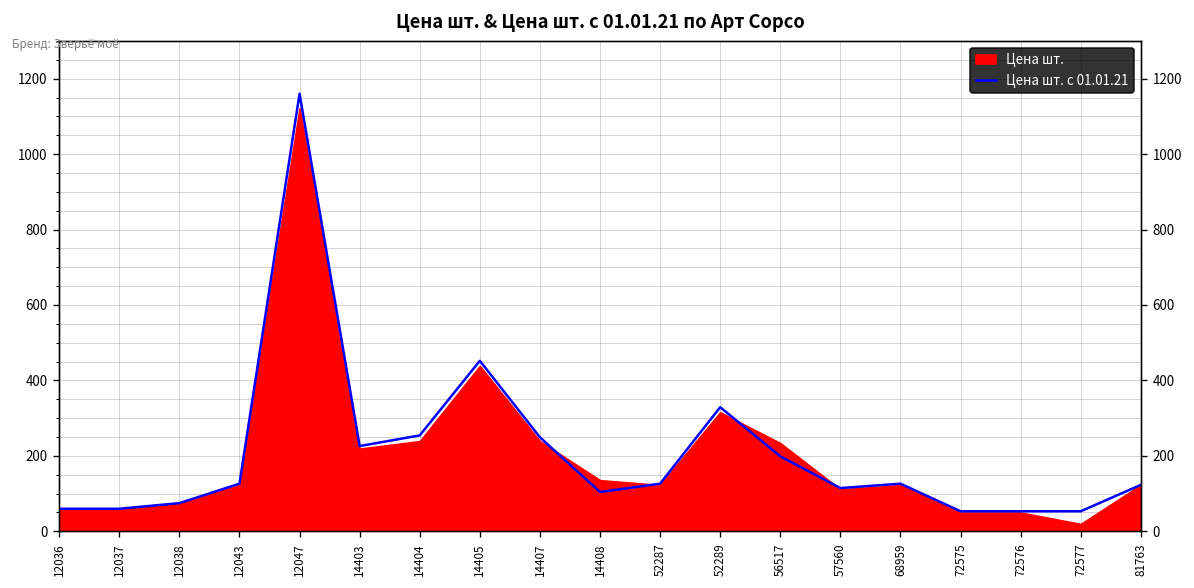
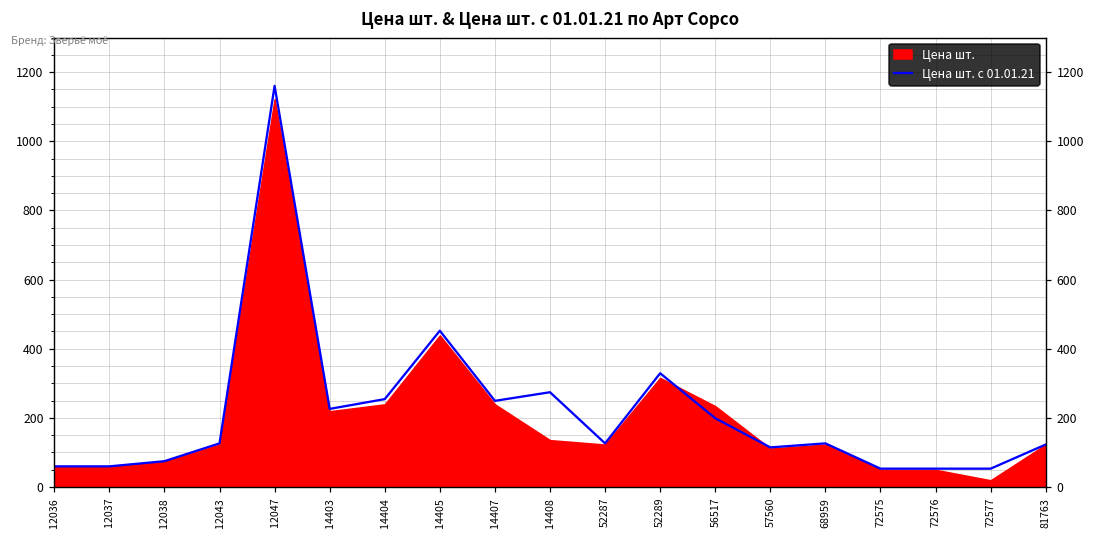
Цена шт. с 01.01.21, 14408: 100 -> 270
